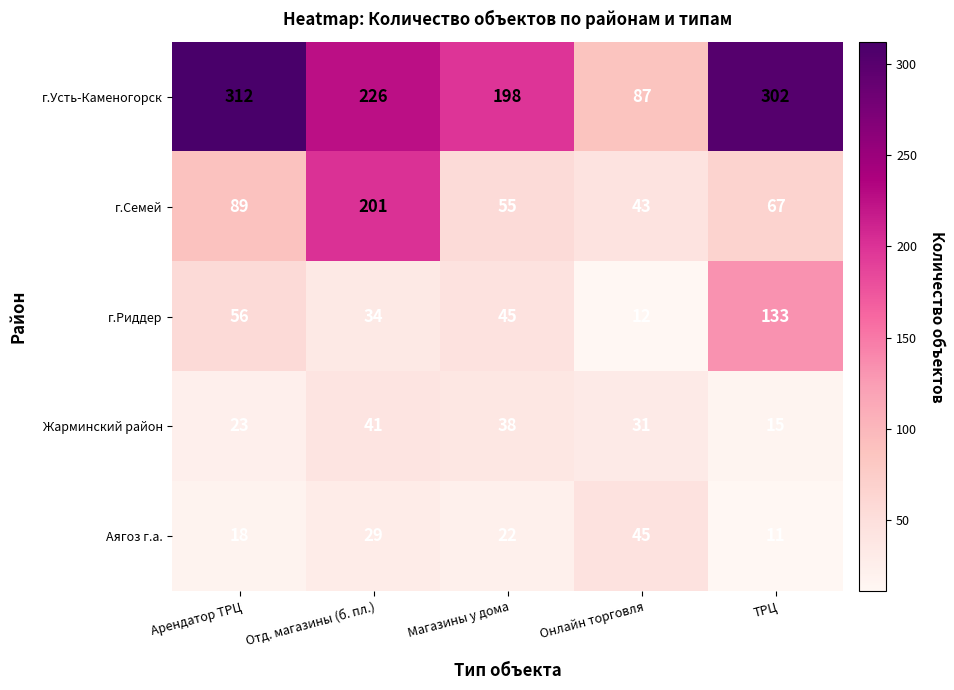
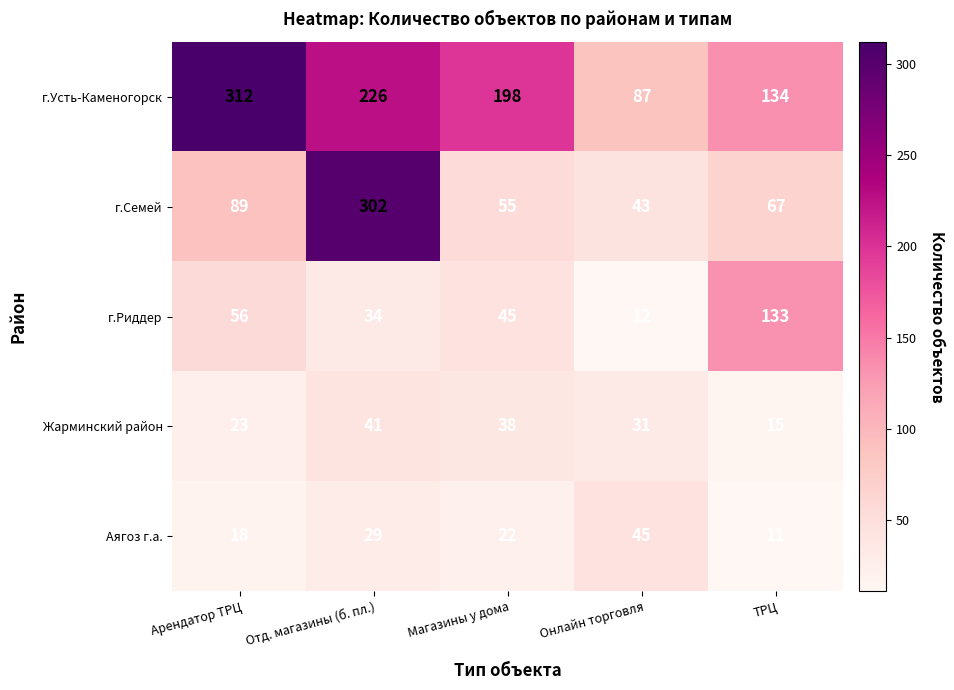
г.Усть-Каменогорск, ТРЦ: 302 -> 134
г.Семей, Отд. магазины (б. пл.): 201 -> 302
